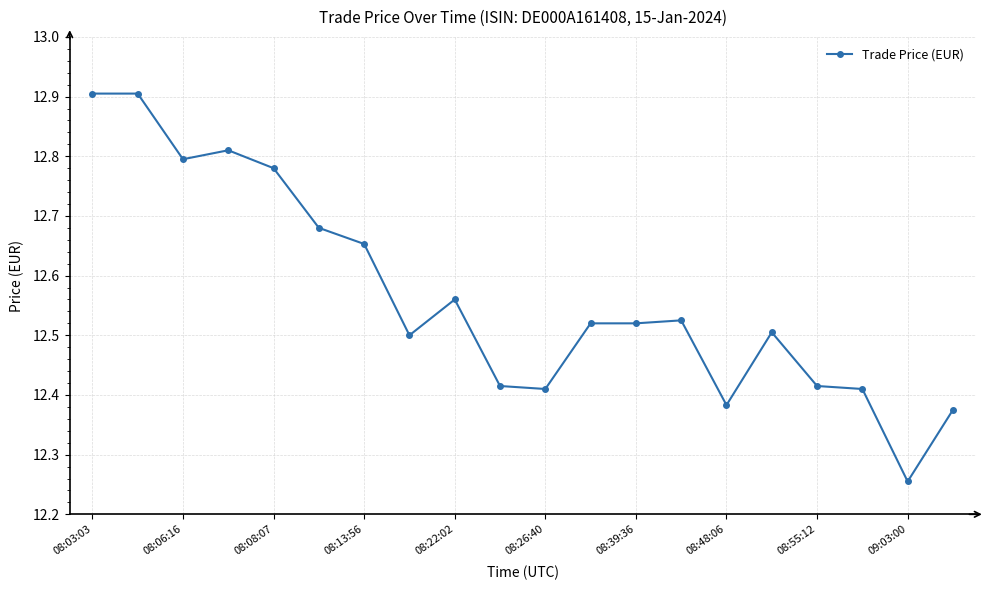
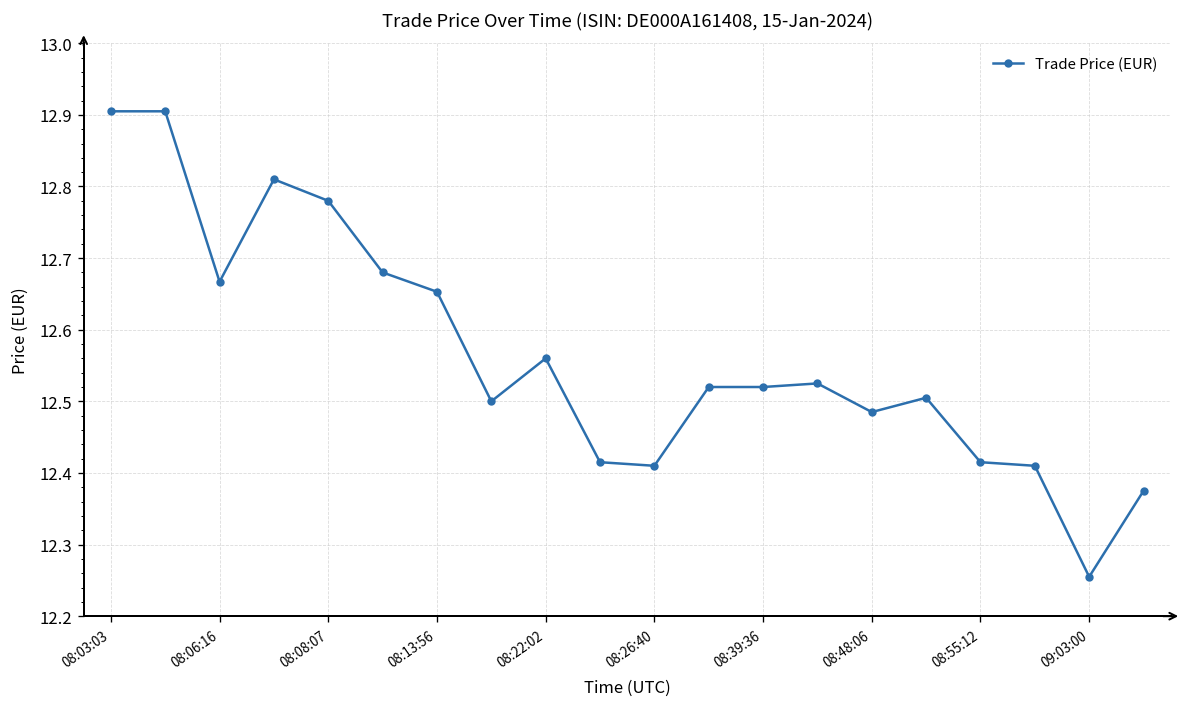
08:06:16: 12.80 -> 12.67
08:48:06: 12.38 -> 12.49
